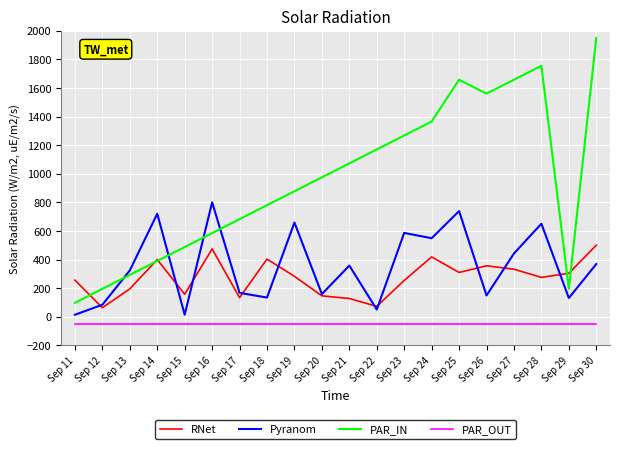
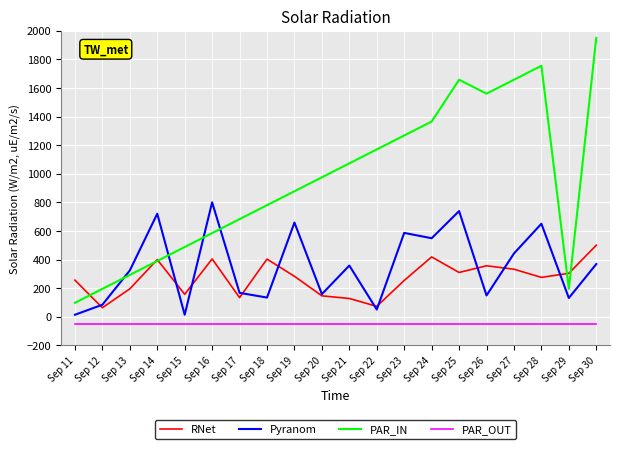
RNet, Sep 16: 470 -> 400
